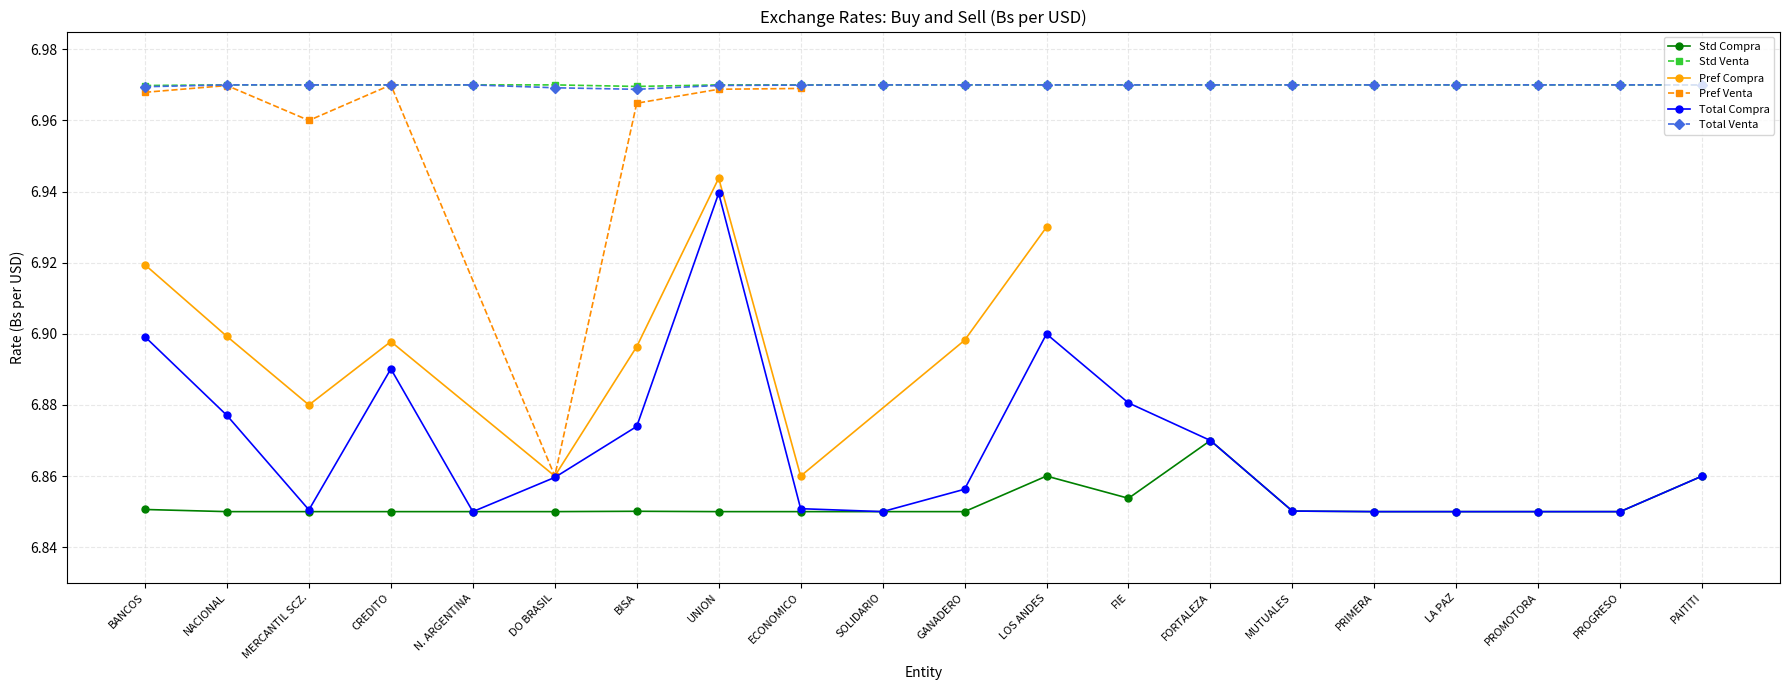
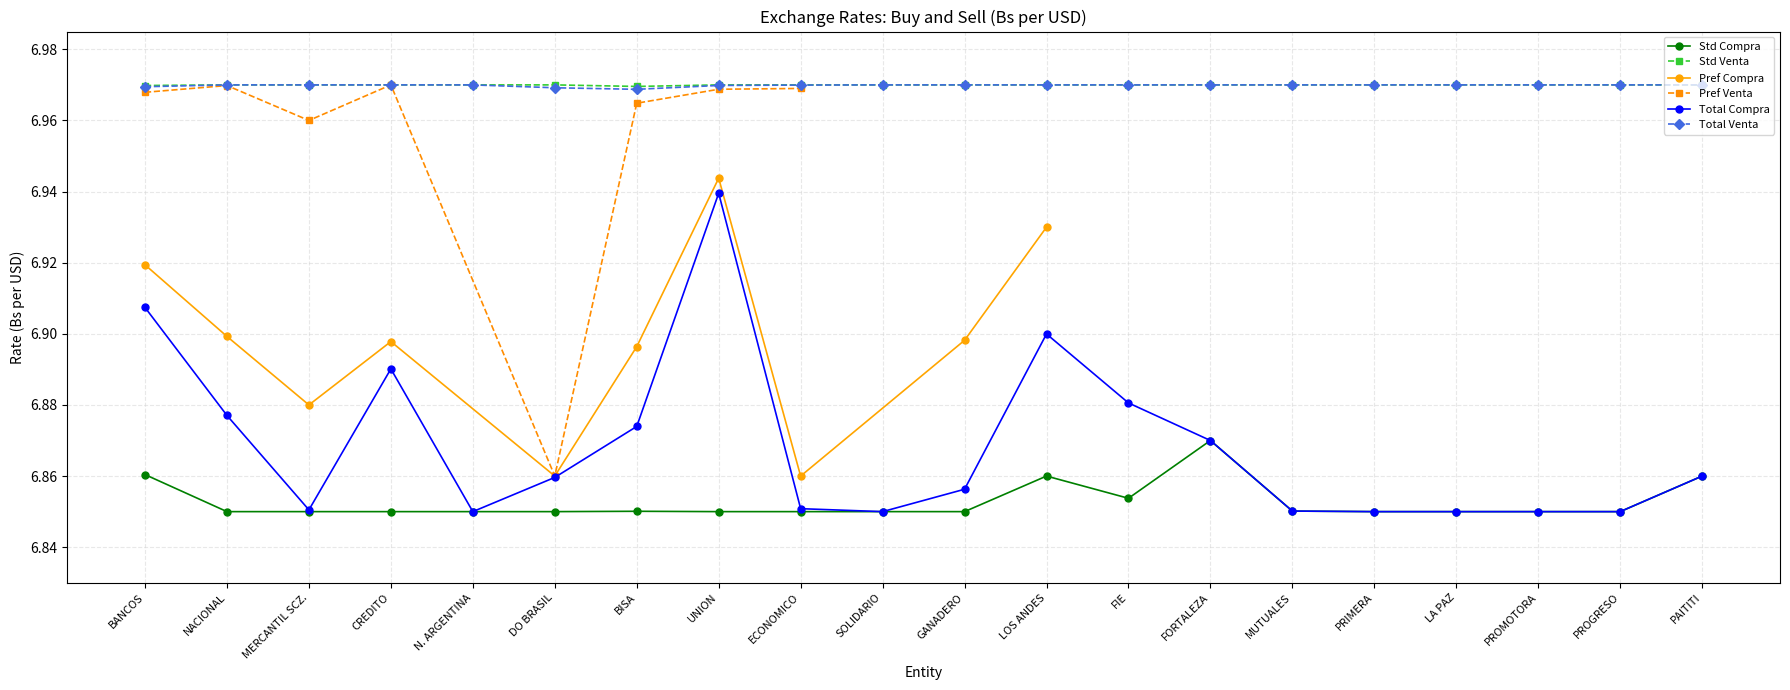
Std Compra, BANCOS: 6.851 -> 6.860
Total Compra, BANCOS: 6.899 -> 6.907
